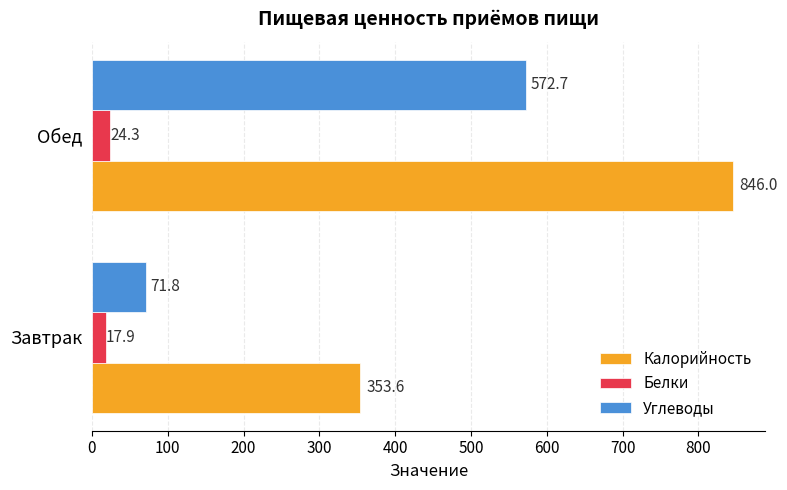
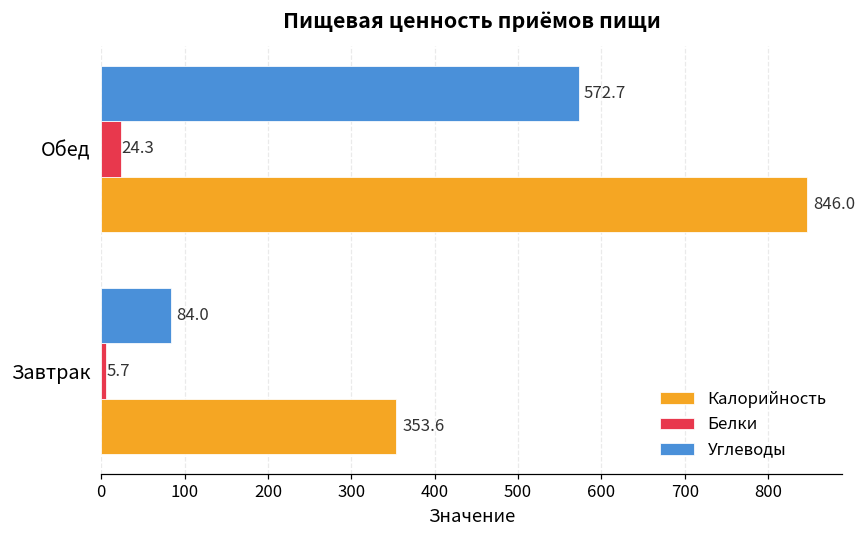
Углеводы, Завтрак: 71.8 -> 84.0
Белки, Завтрак: 17.9 -> 5.7
